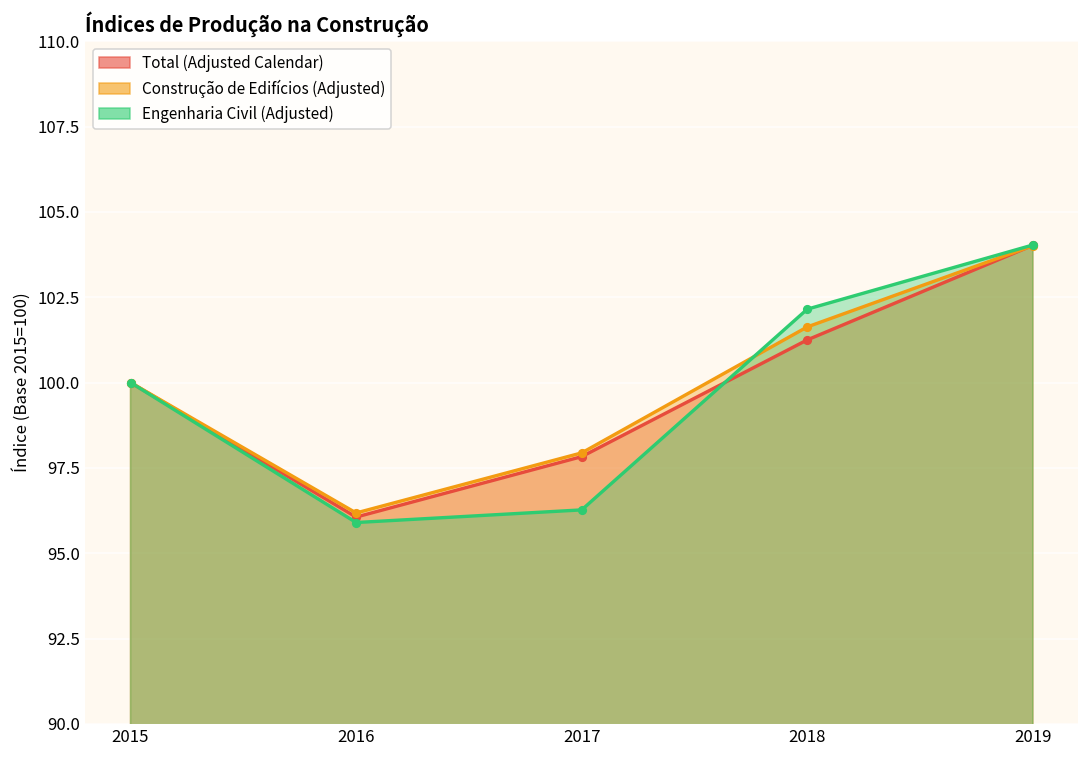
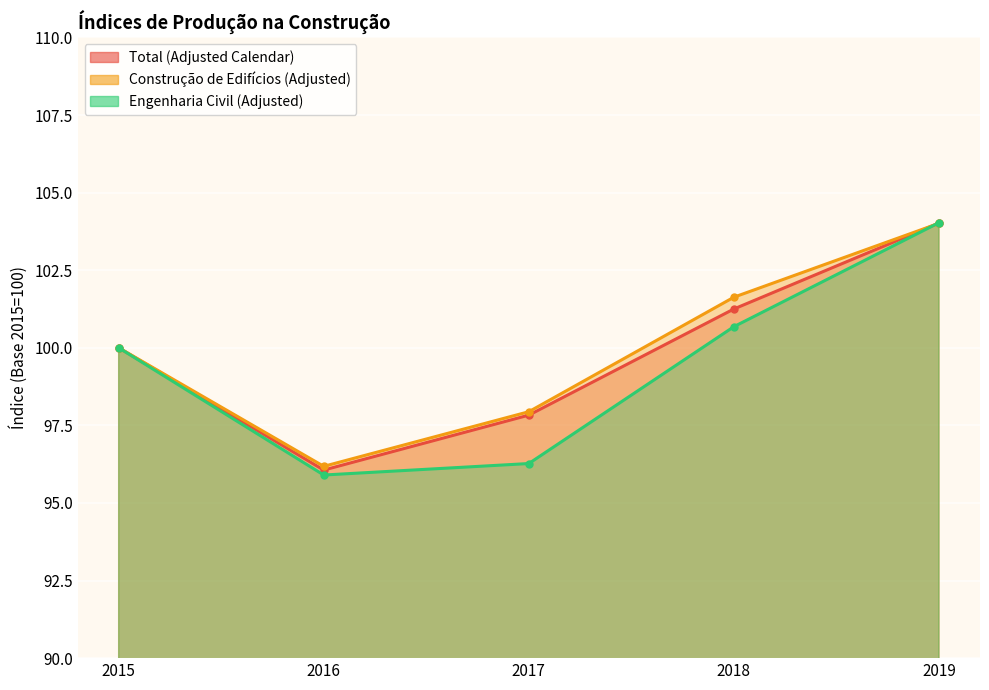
Engenharia Civil (Adjusted), 2018: 102.2 -> 100.7
